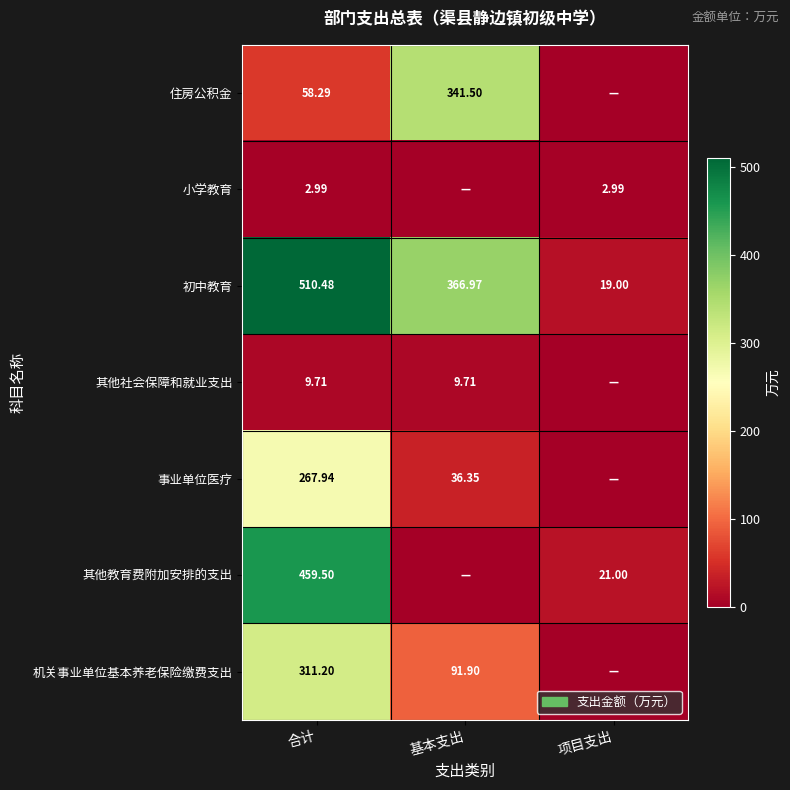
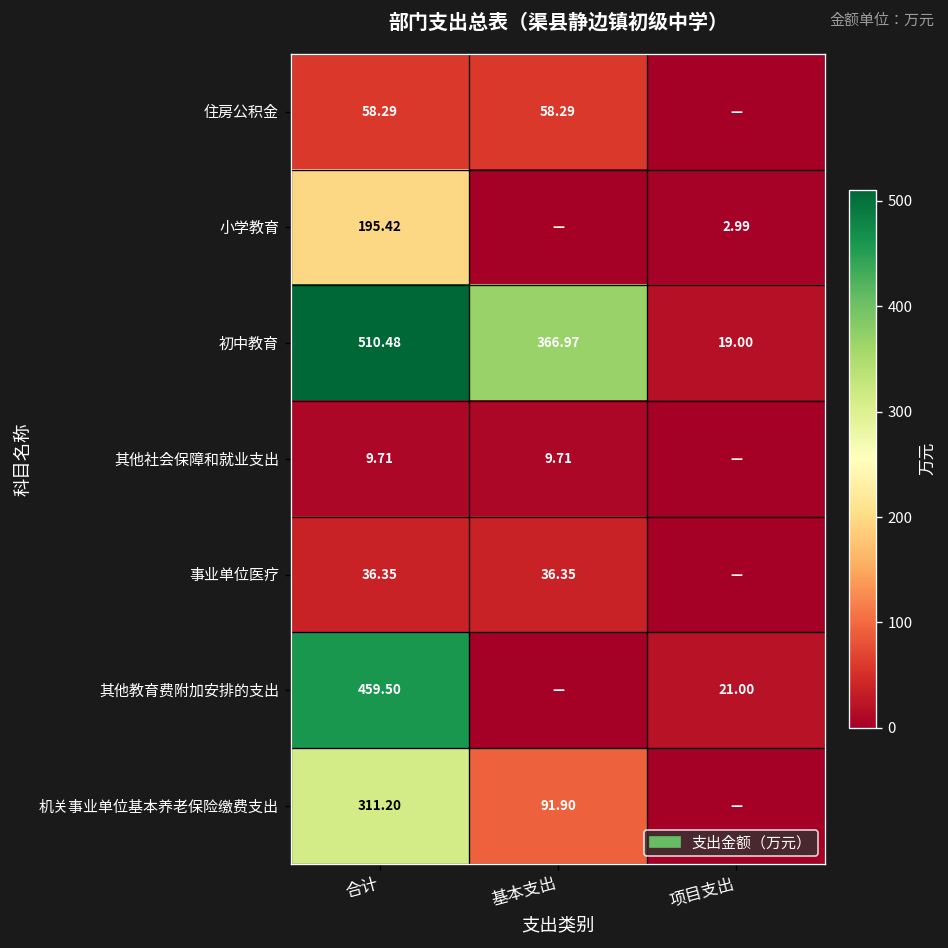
住房公积金, 基本支出: 341.50 -> 58.29
小学教育, 合计: 2.99 -> 195.42
事业单位医疗, 合计: 267.94 -> 36.35
